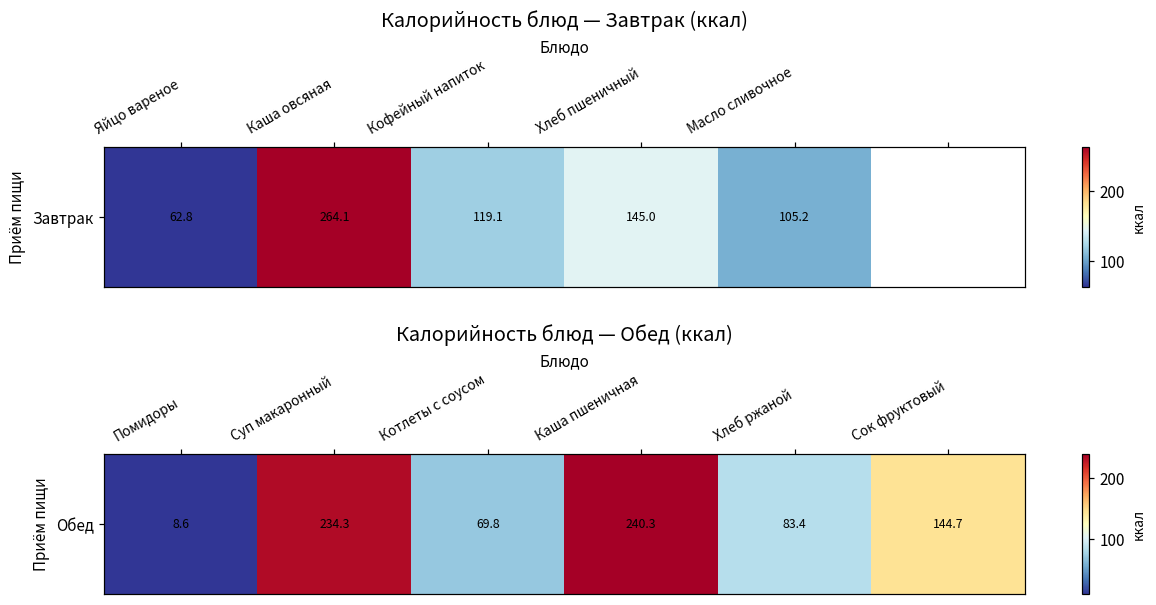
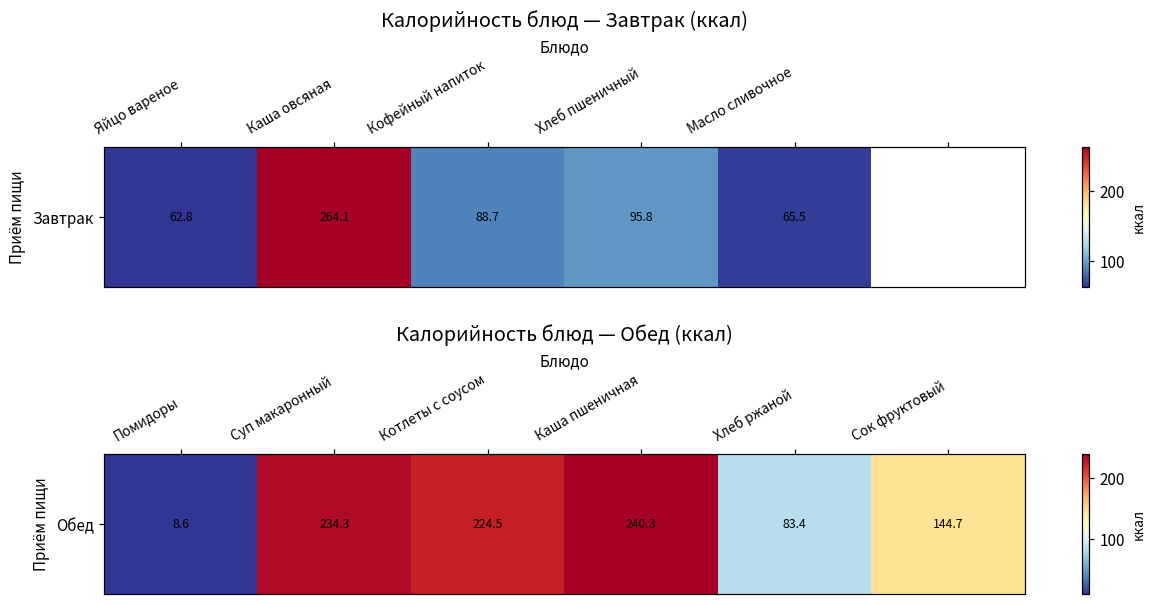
Калорийность блюд — Завтрак (ккал), Завтрак, Кофейный напиток: 119.1 -> 88.7
Калорийность блюд — Завтрак (ккал), Завтрак, Хлеб пшеничный: 145.0 -> 95.8
Калорийность блюд — Завтрак (ккал), Завтрак, Масло сливочное: 105.2 -> 65.5
Калорийность блюд — Обед (ккал), Обед, Котлеты с соусом: 69.8 -> 224.5
